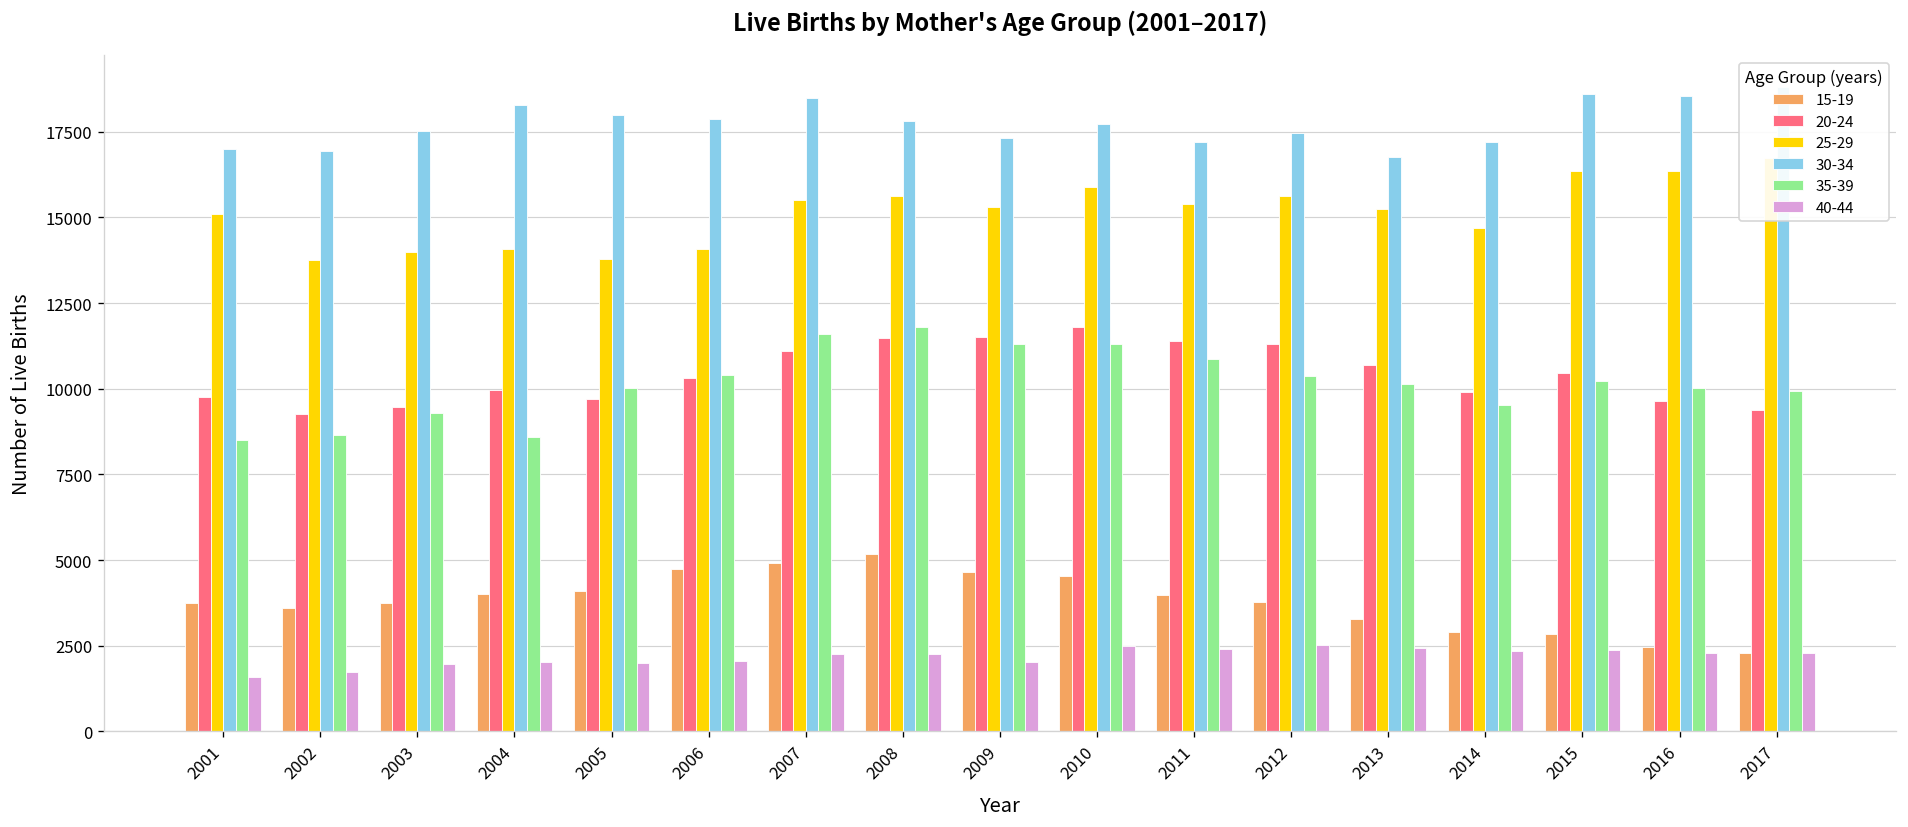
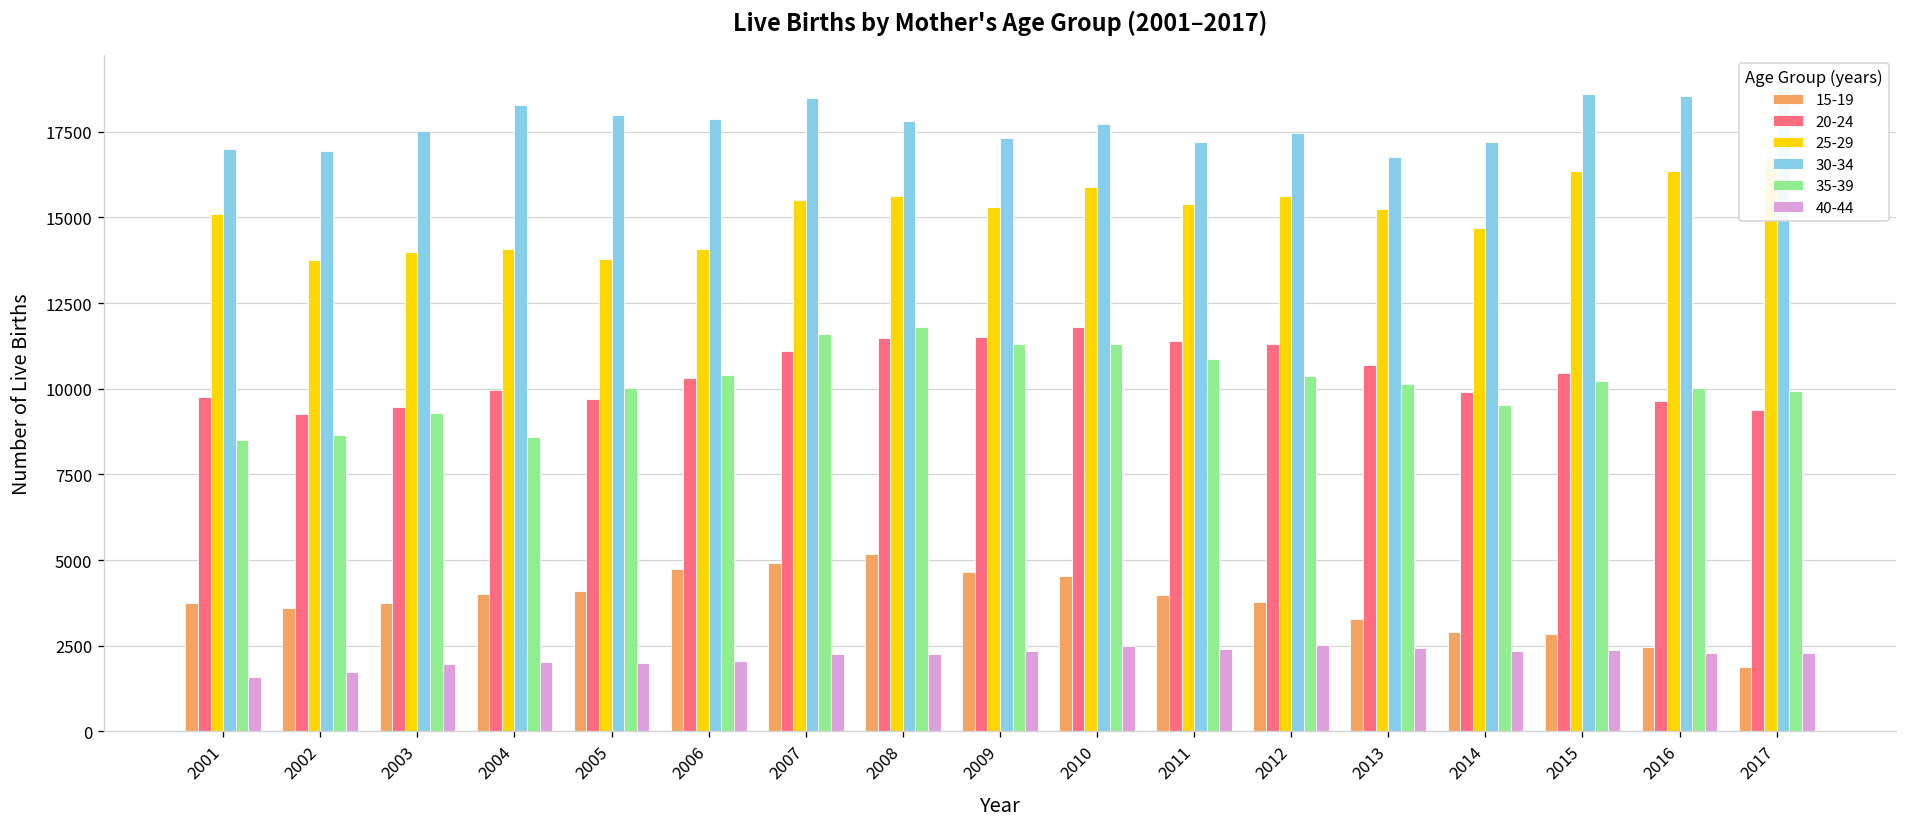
40-44, 2009: 2000 -> 2400
15-19, 2017: 2300 -> 1900
